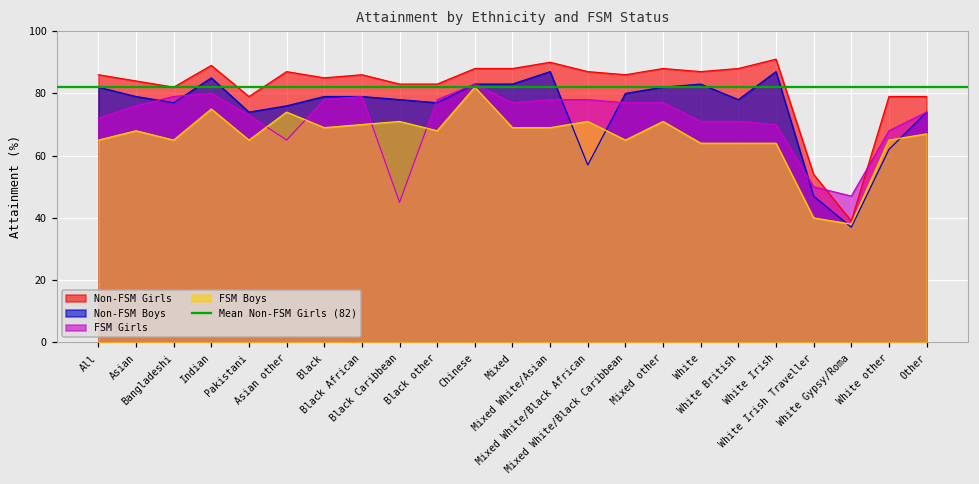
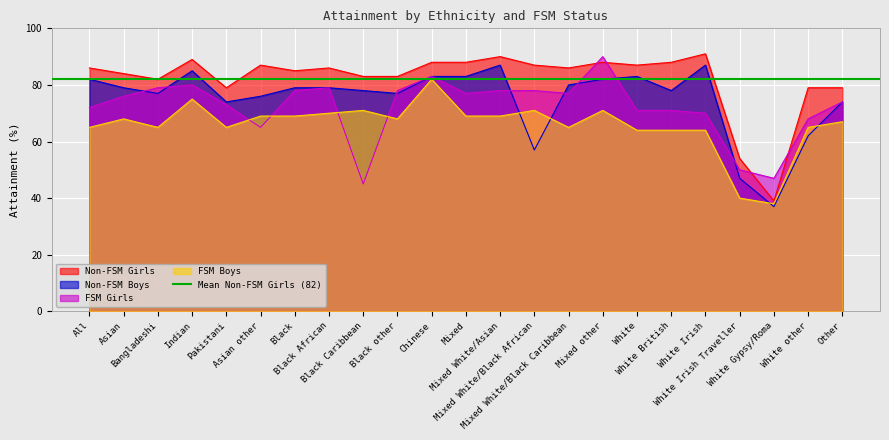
FSM Boys, Asian other: 74 -> 69
FSM Girls, Mixed other: 77 -> 90
